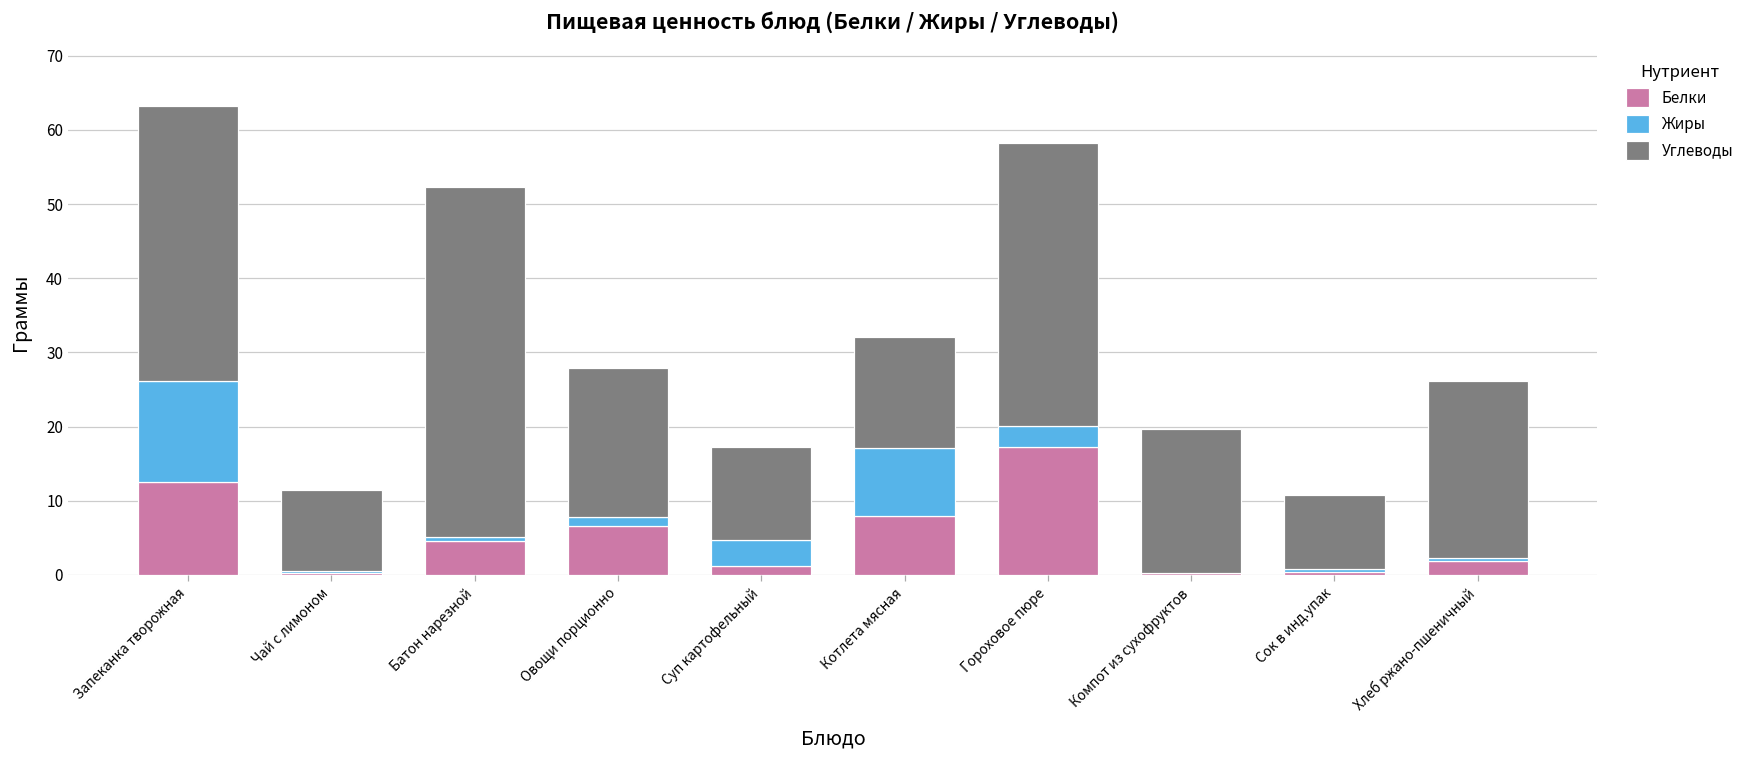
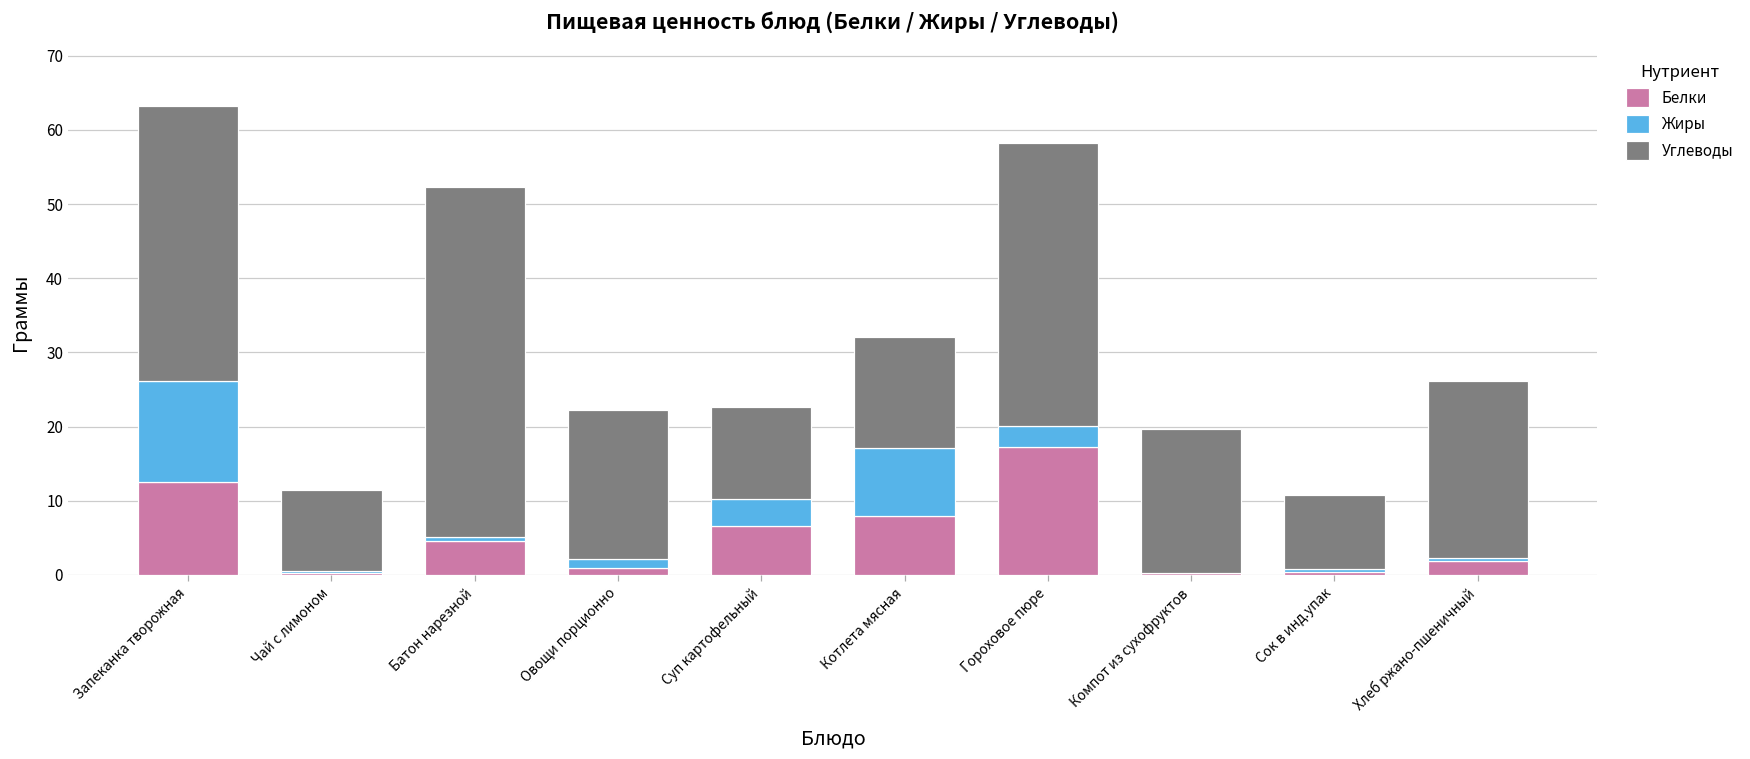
Белки, Овощи порционно: 7 -> 1
Белки, Суп картофельный: 1 -> 7
